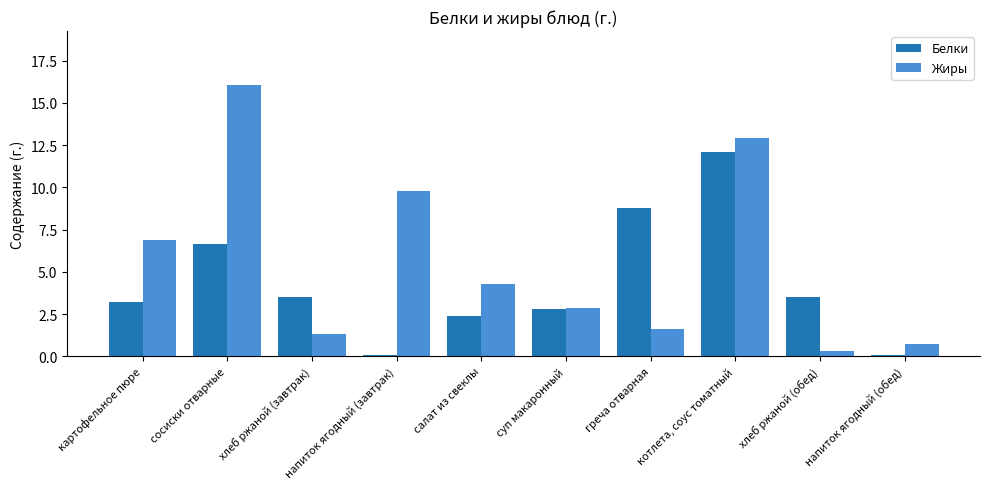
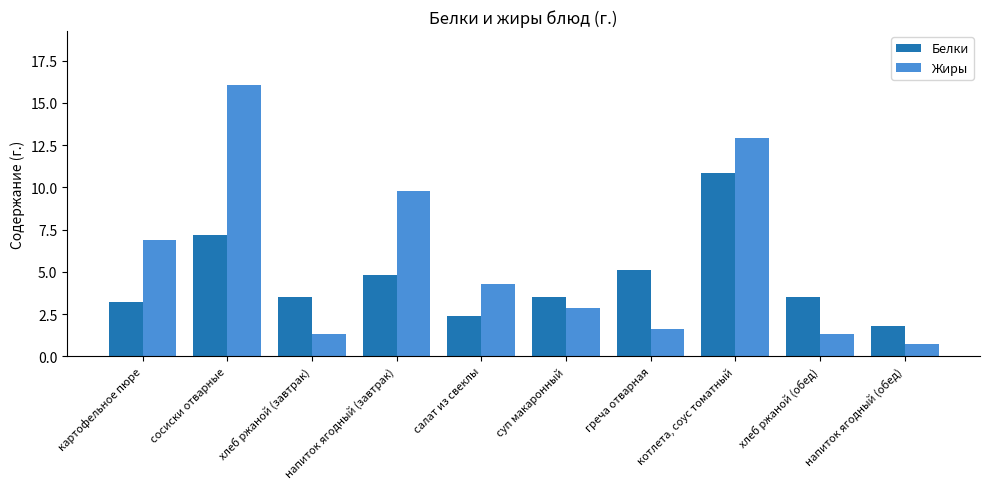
Белки, сосиски отварные: 6.6 -> 7.2
Белки, напиток ягодный (завтрак): 0.1 -> 4.8
Белки, суп макаронный: 2.8 -> 3.5
Белки, греча отварная: 8.8 -> 5.1
Белки, котлета, соус томатный: 12.1 -> 10.9
Жиры, хлеб ржаной (обед): 0.3 -> 1.3
Белки, напиток ягодный (обед): 0.1 -> 1.8
